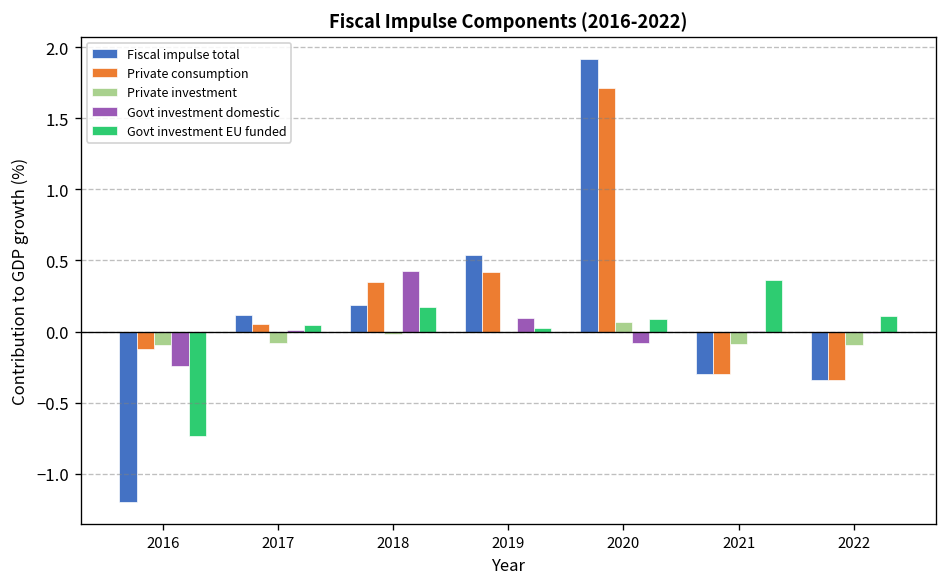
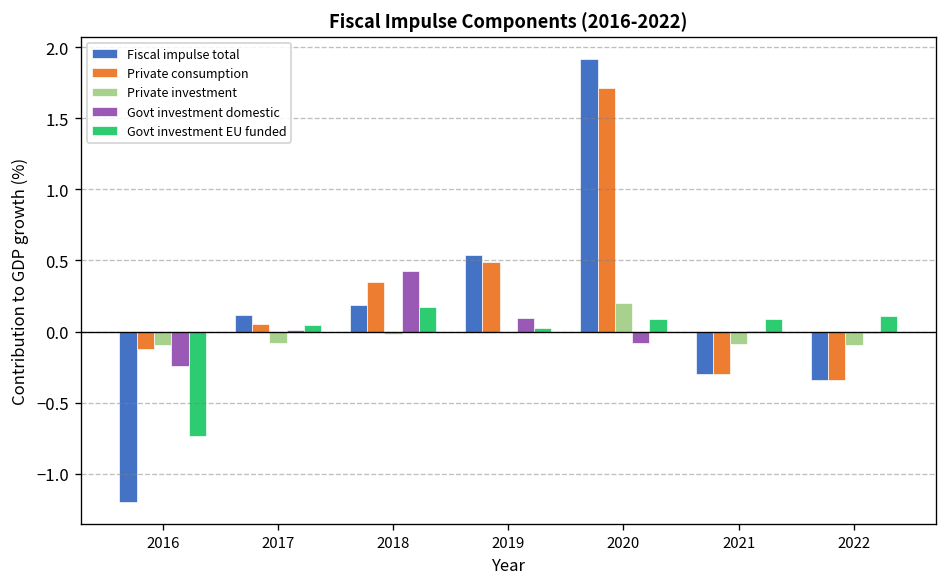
Private consumption, 2019: 0.42 -> 0.49
Private investment, 2020: 0.07 -> 0.20
Govt investment EU funded, 2021: 0.36 -> 0.09
